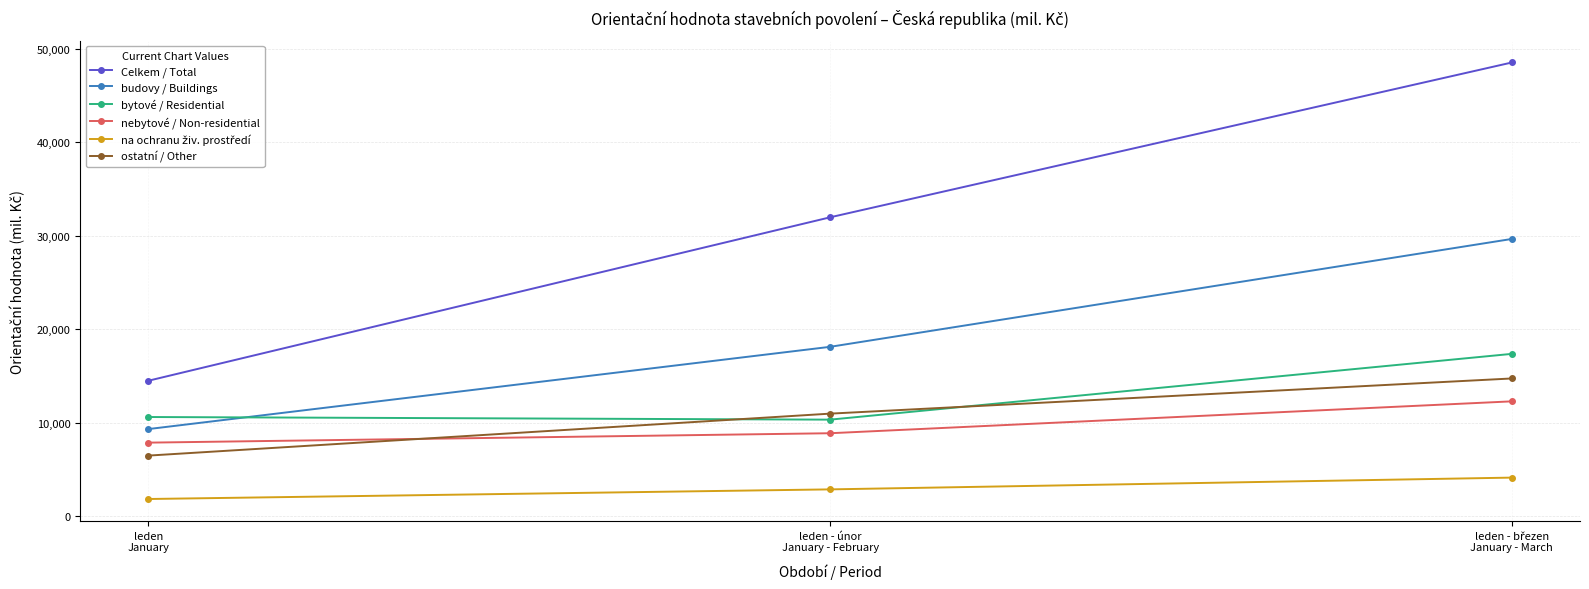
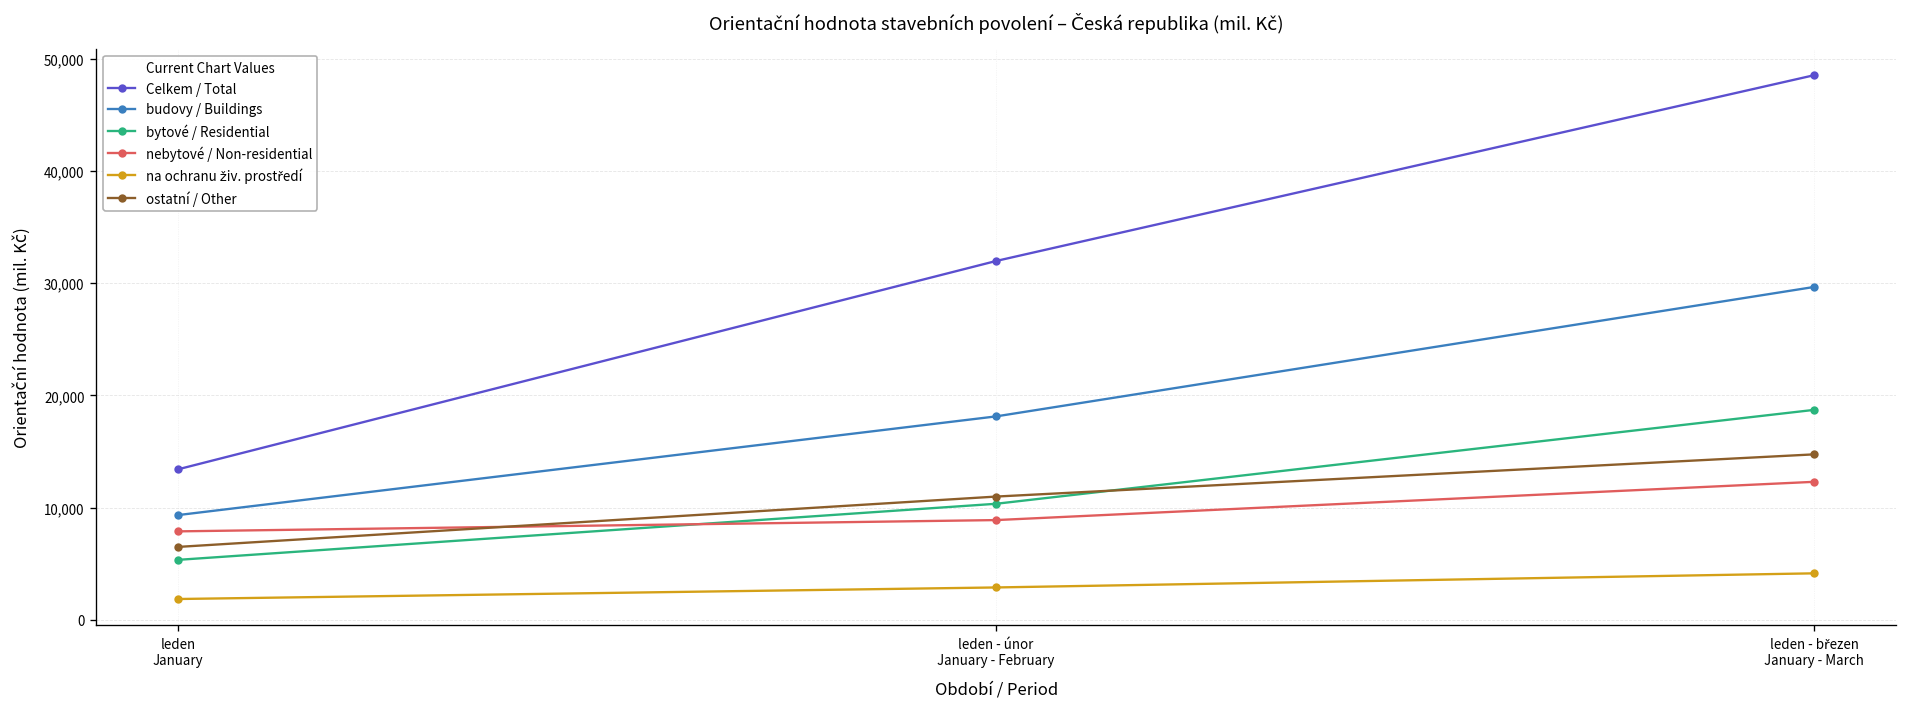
Celkem / Total, leden January: 14,000 -> 13,000
bytové / Residential, leden January: 11,000 -> 5,000
bytové / Residential, leden - březen January - March: 17,000 -> 19,000
